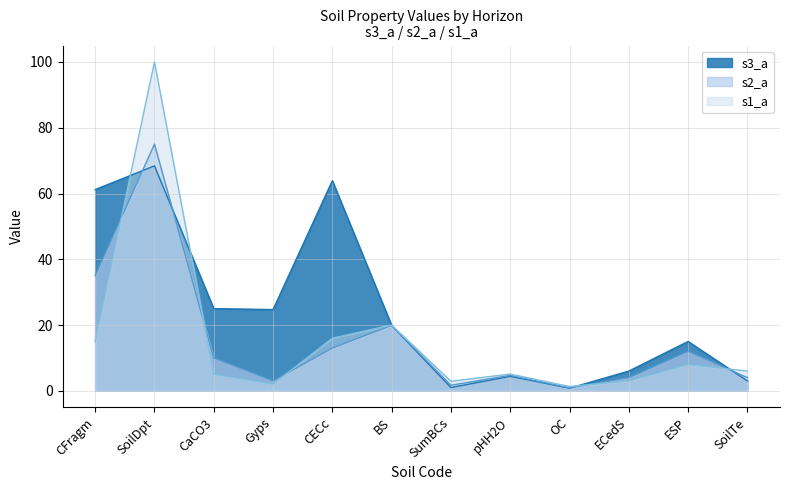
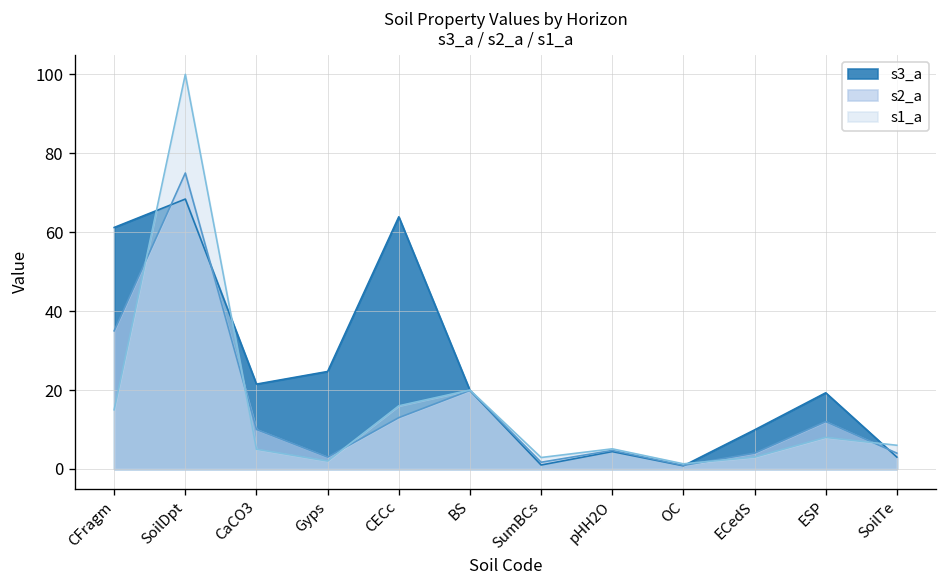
s3_a, CaCO3: 25 -> 22
s3_a, ECedS: 6 -> 10
s3_a, ESP: 15 -> 19
